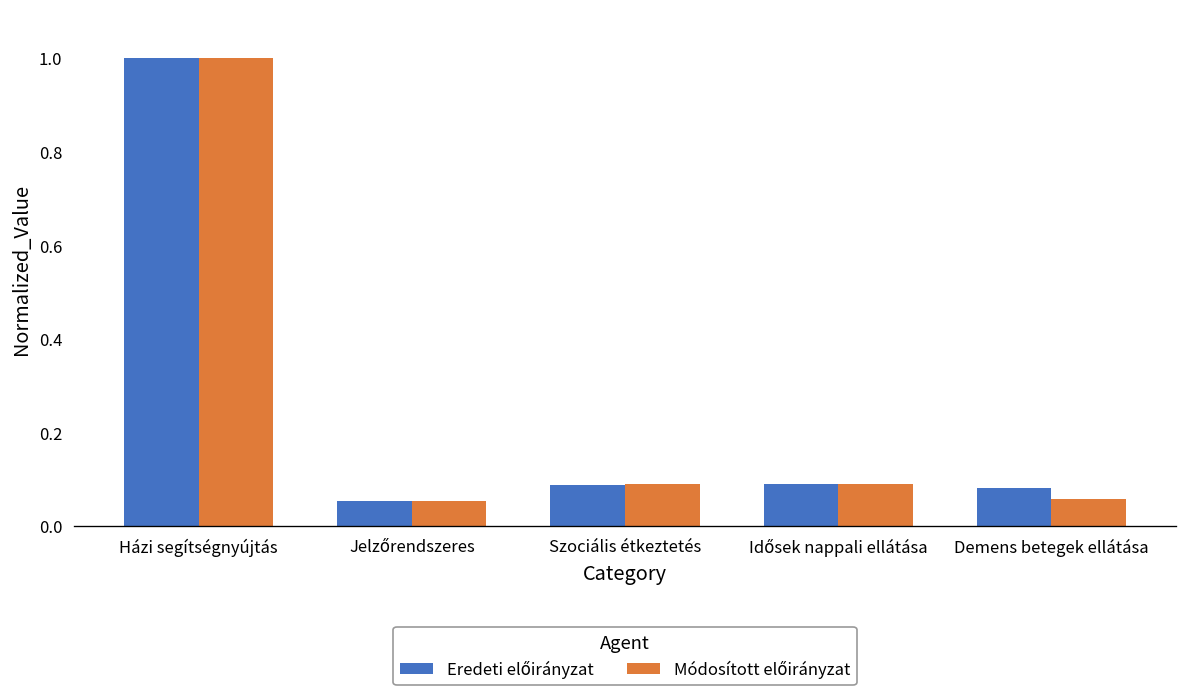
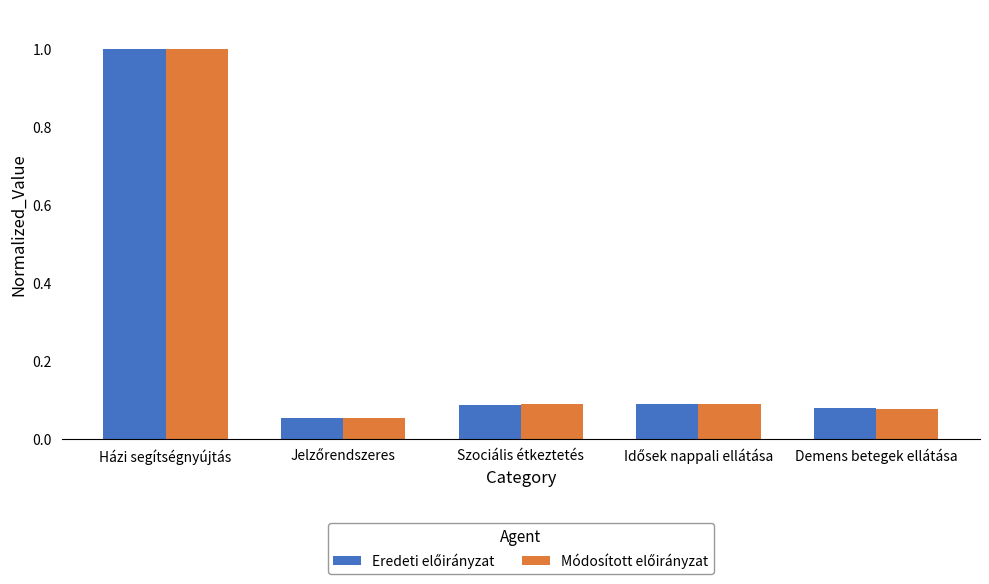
Módosított előirányzat, Demens betegek ellátása: 0.06 -> 0.08
